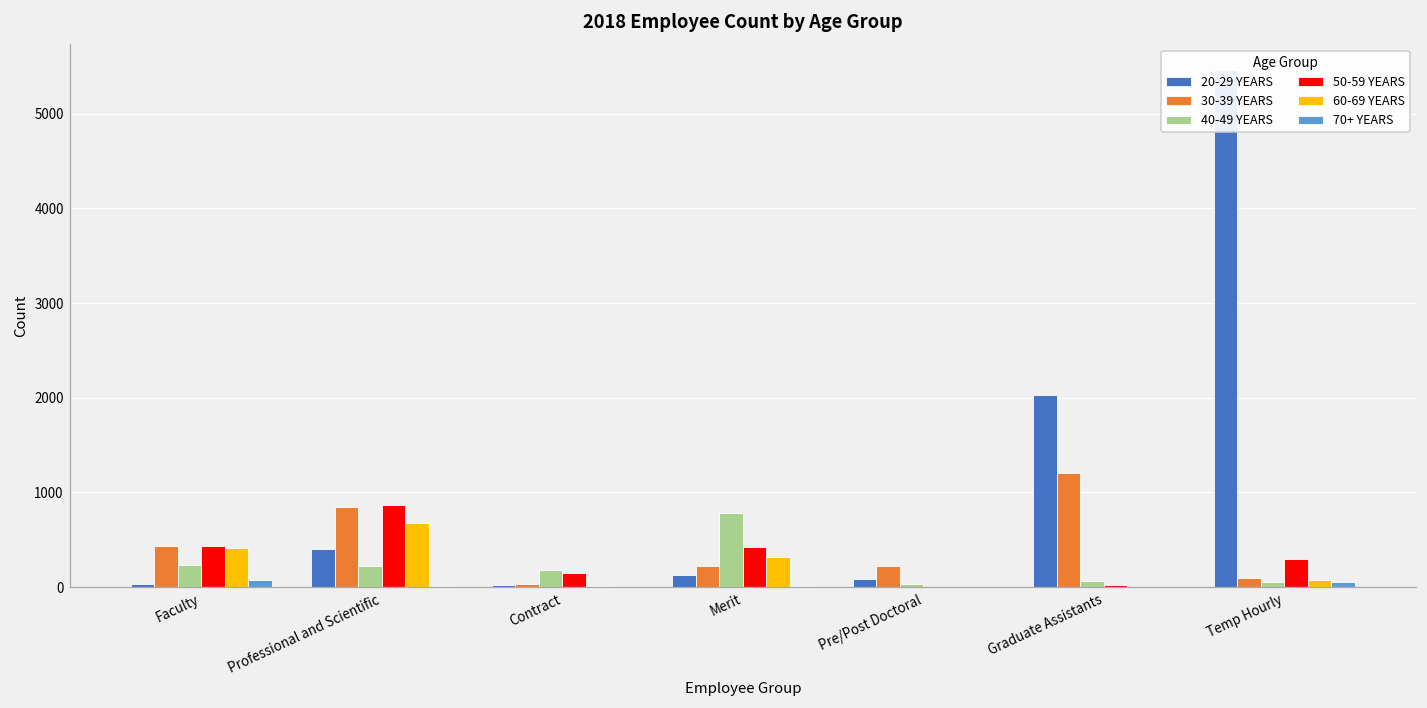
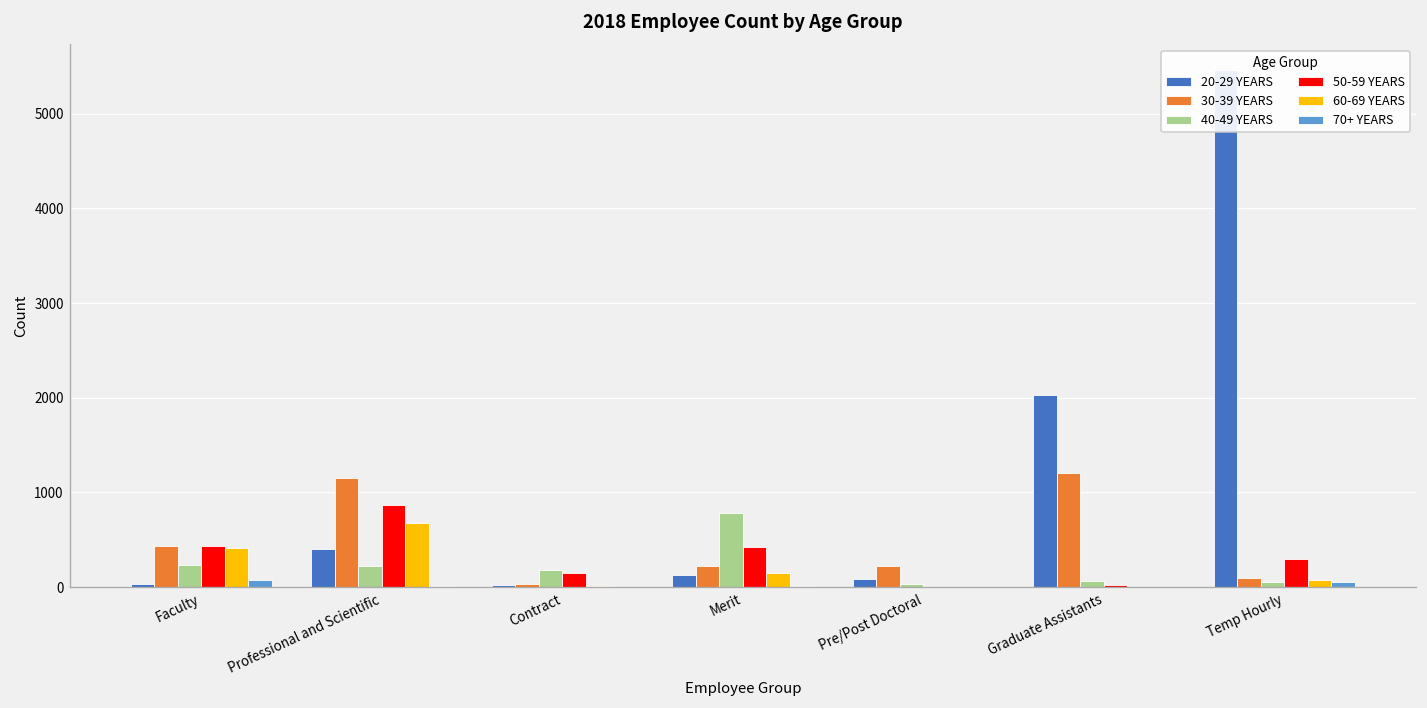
30-39 YEARS, Professional and Scientific: 800 -> 1200
60-69 YEARS, Merit: 300 -> 100
